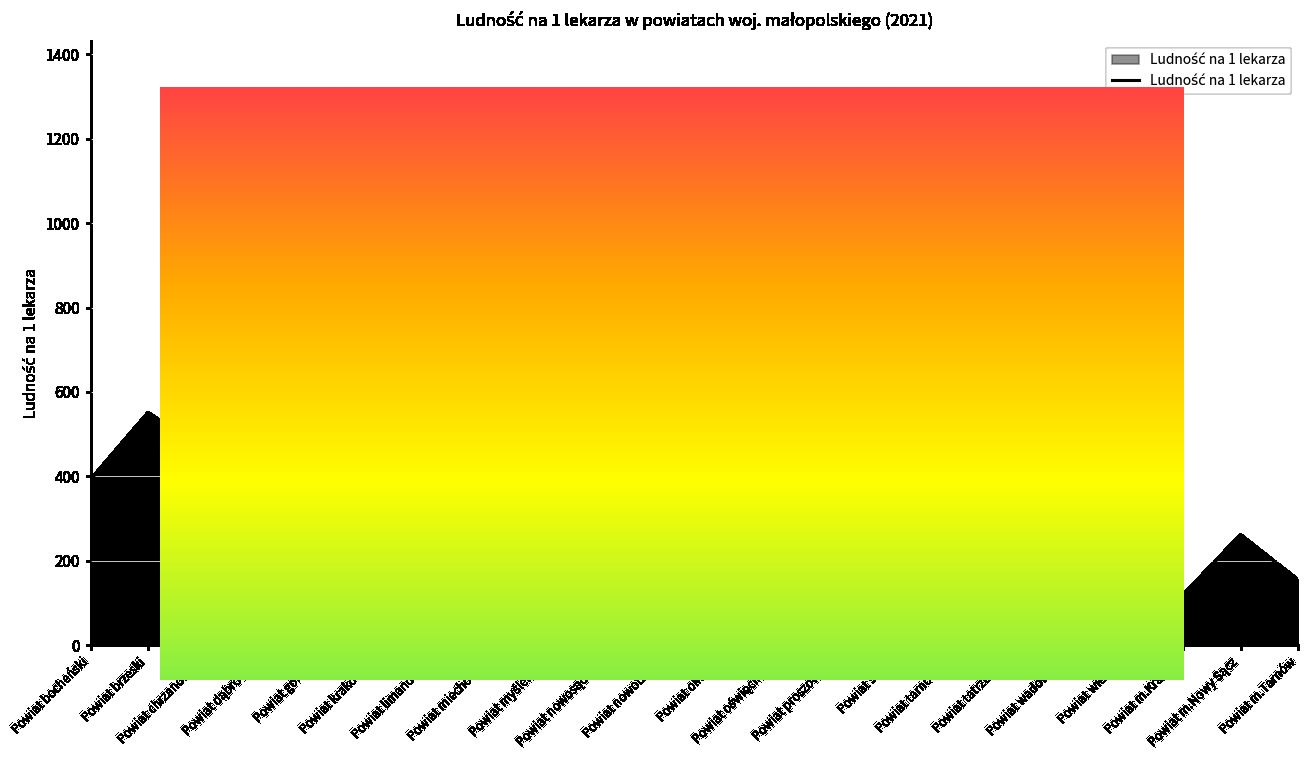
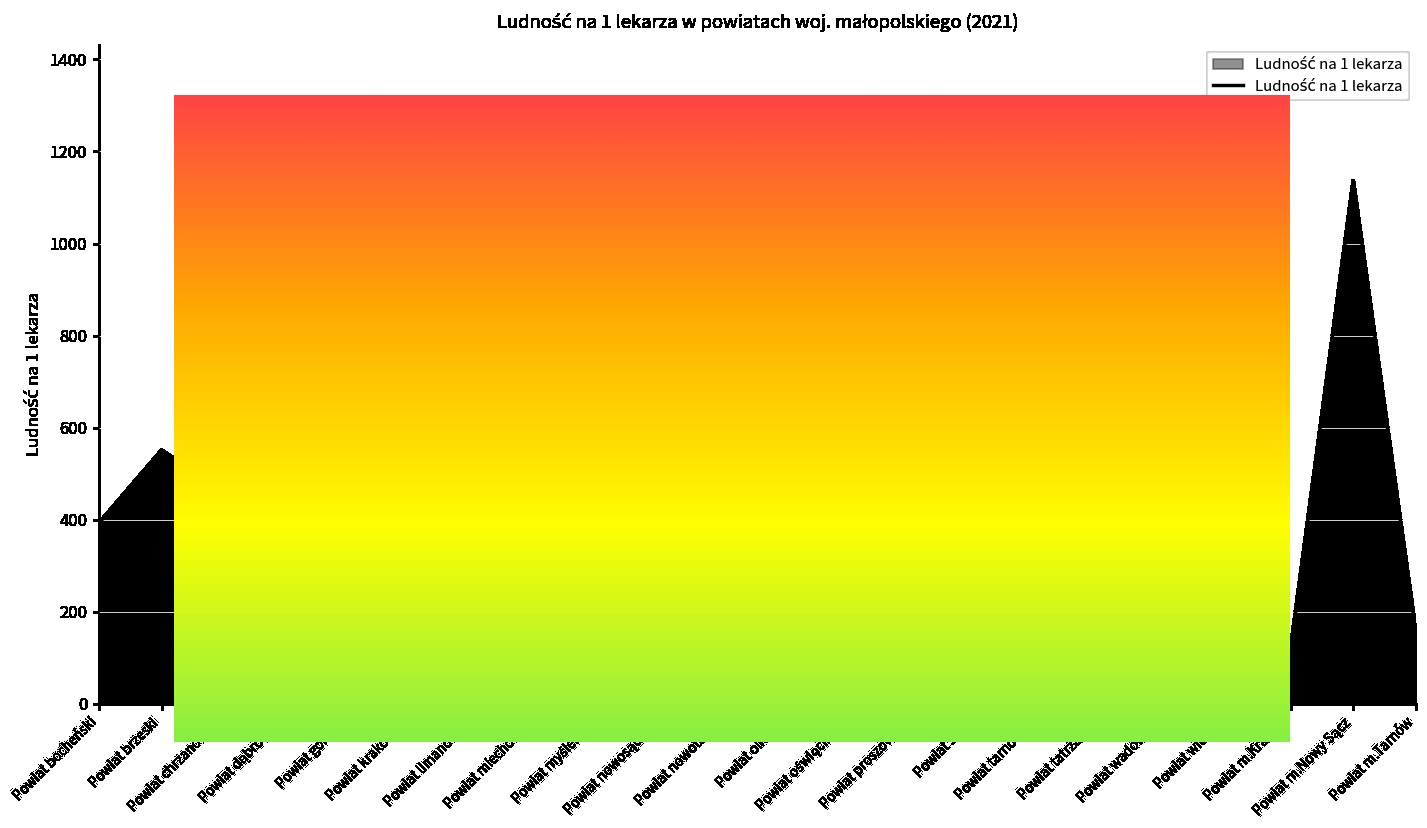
Ludność na 1 lekarza w powiatach woj. małopolskiego (2021), Powiat m.Nowy Sącz: 260 -> 1140
